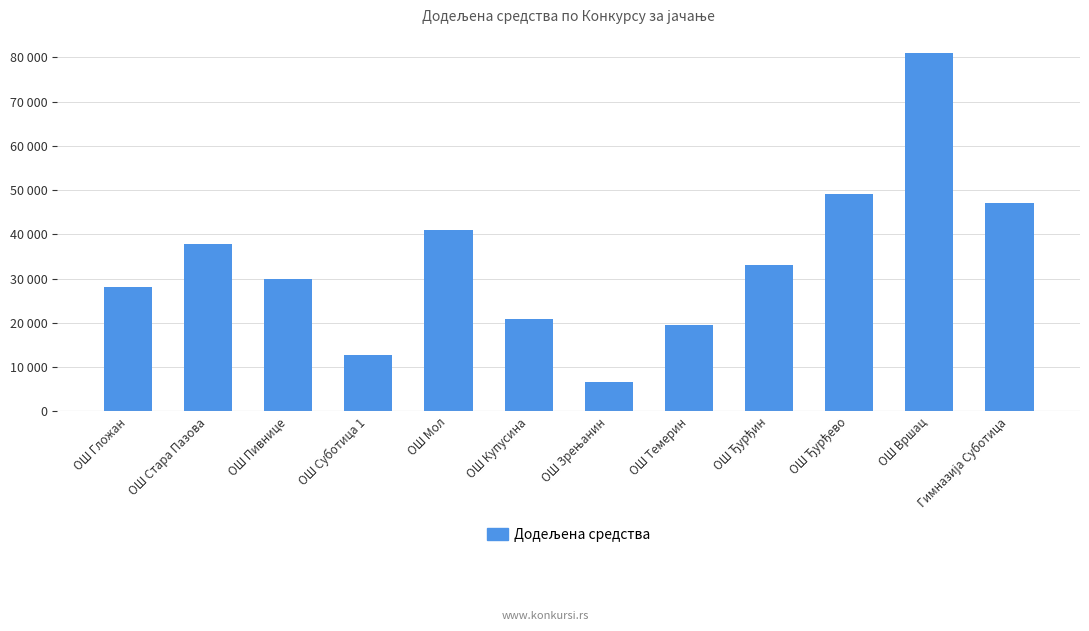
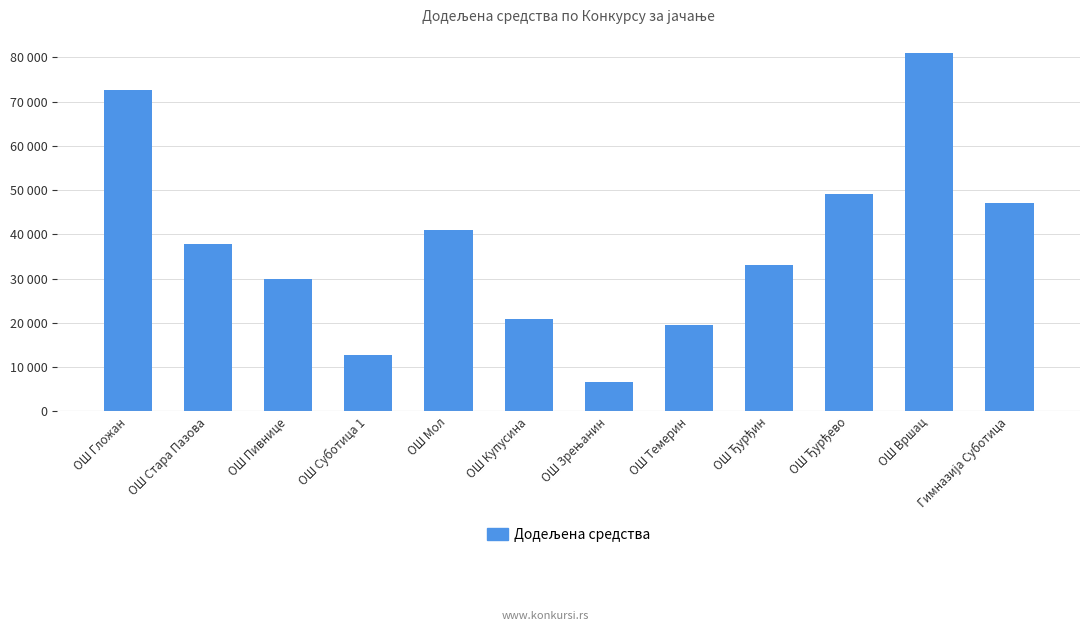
ОШ Гложан: 28000 -> 73000
